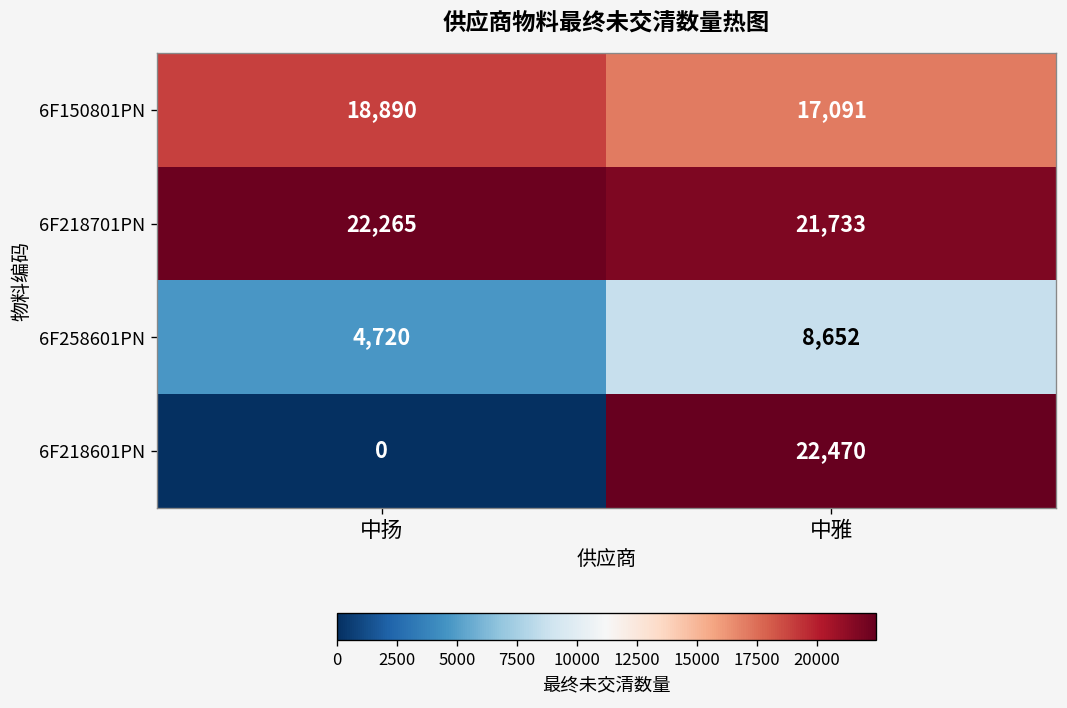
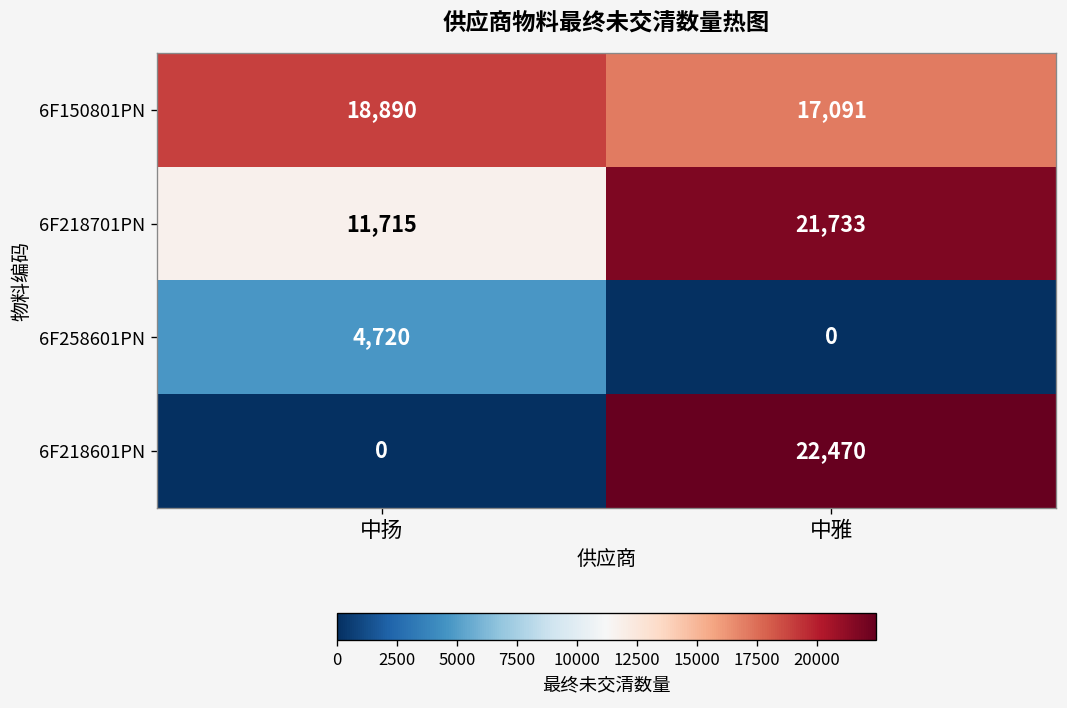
6F218701PN, 中扬: 22,265 -> 11,715
6F258601PN, 中雅: 8,652 -> 0
